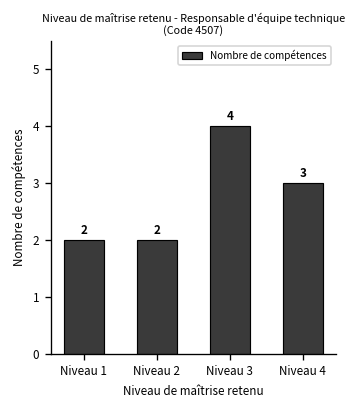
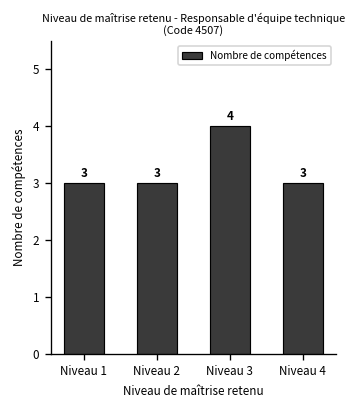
Niveau 1: 2 -> 3
Niveau 2: 2 -> 3
